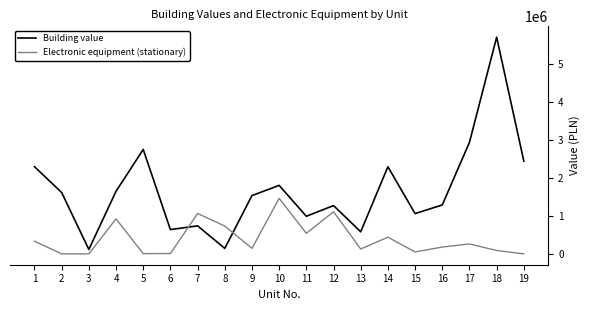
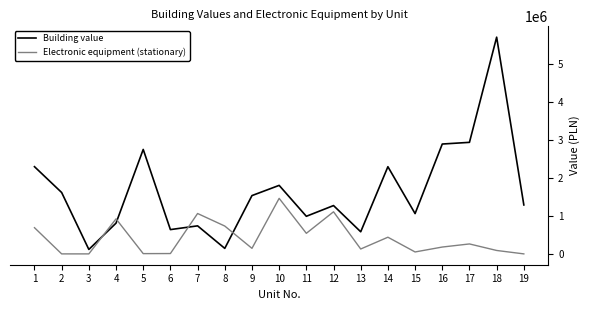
Electronic equipment (stationary), 1: 300000 -> 700000
Building value, 4: 1600000 -> 800000
Building value, 16: 1300000 -> 2900000
Building value, 19: 2400000 -> 1300000
